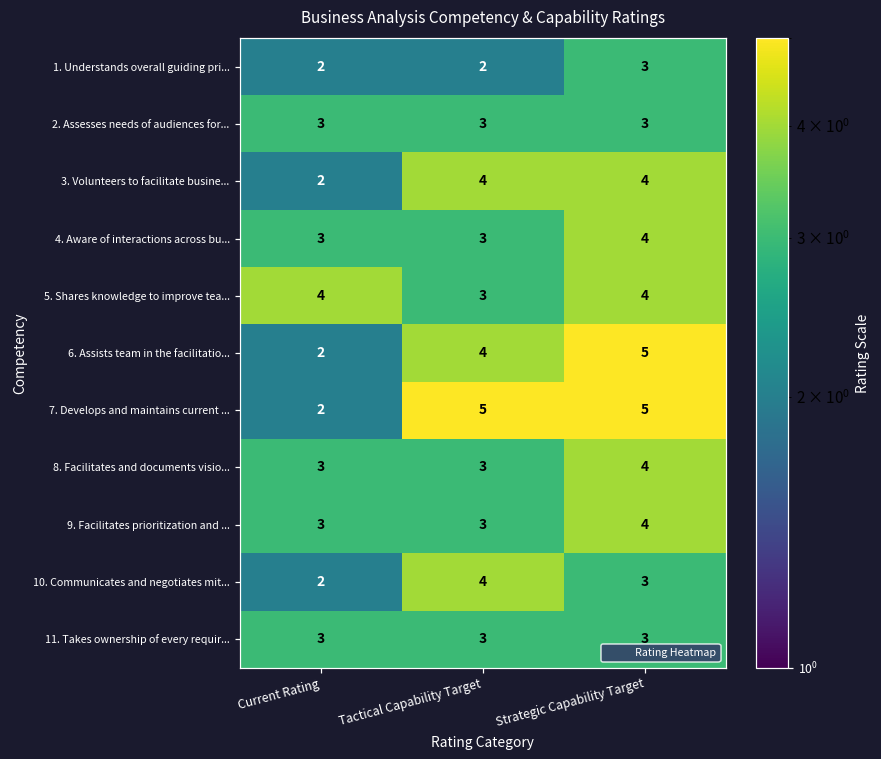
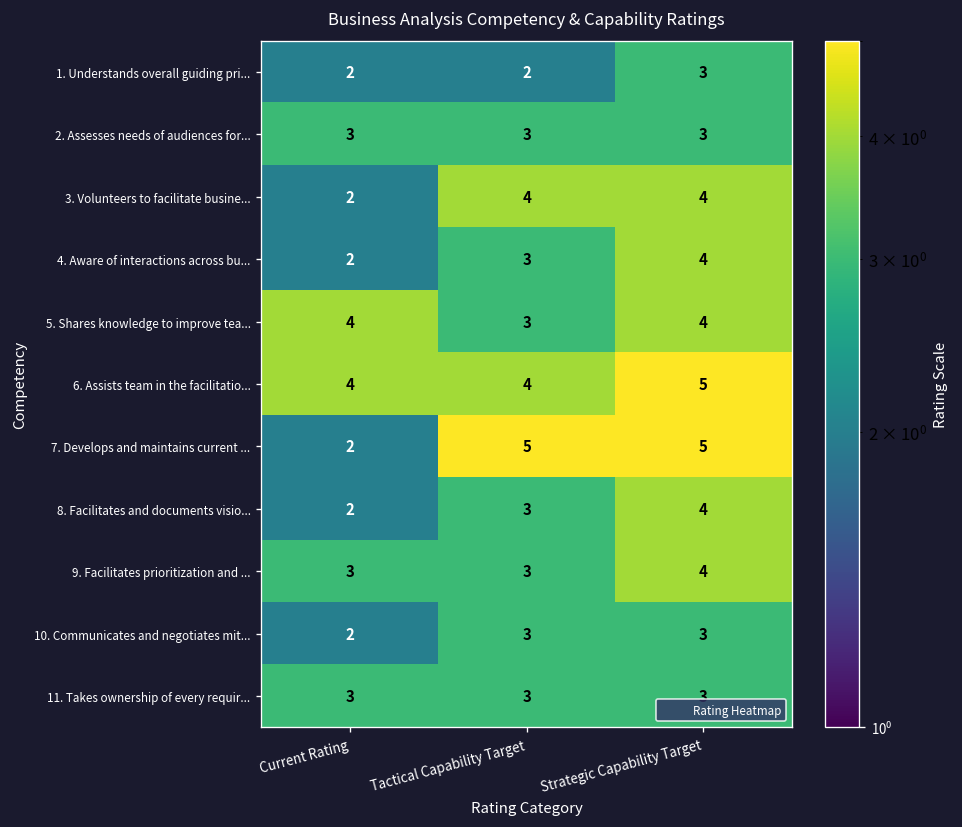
4. Aware of interactions across bu..., Current Rating: 3 -> 2
6. Assists team in the facilitatio..., Current Rating: 2 -> 4
8. Facilitates and documents visio..., Current Rating: 3 -> 2
10. Communicates and negotiates mit..., Tactical Capability Target: 4 -> 3
